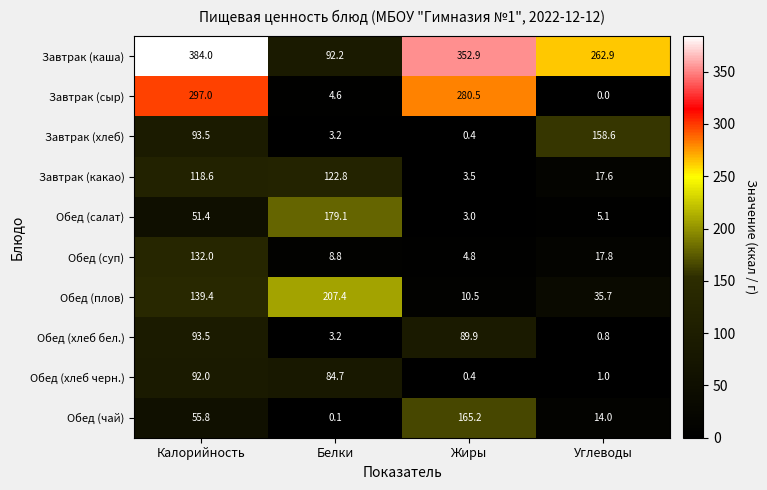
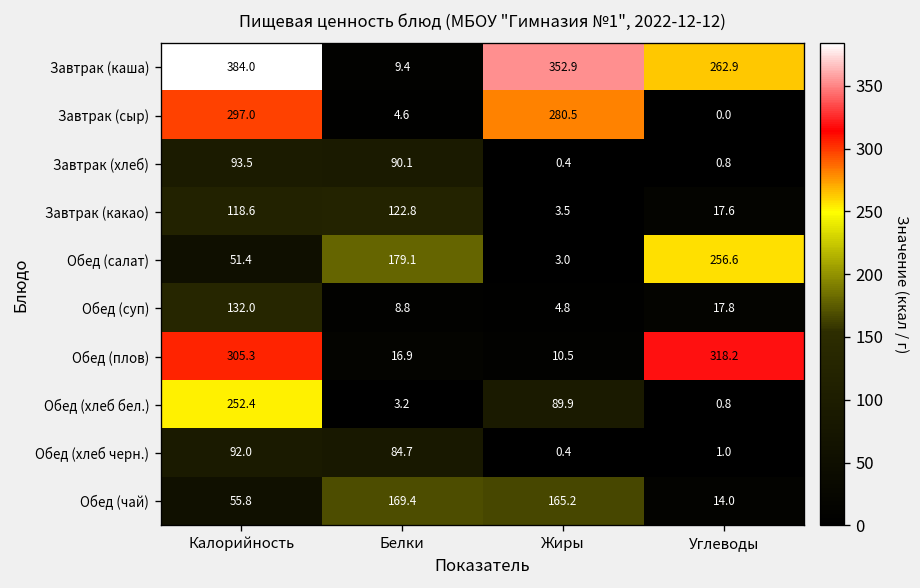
Завтрак (каша), Белки: 92.2 -> 9.4
Завтрак (хлеб), Белки: 3.2 -> 90.1
Завтрак (хлеб), Углеводы: 158.6 -> 0.8
Обед (салат), Углеводы: 5.1 -> 256.6
Обед (плов), Калорийность: 139.4 -> 305.3
Обед (плов), Белки: 207.4 -> 16.9
Обед (плов), Углеводы: 35.7 -> 318.2
Обед (хлеб бел.), Калорийность: 93.5 -> 252.4
Обед (чай), Белки: 0.1 -> 169.4
